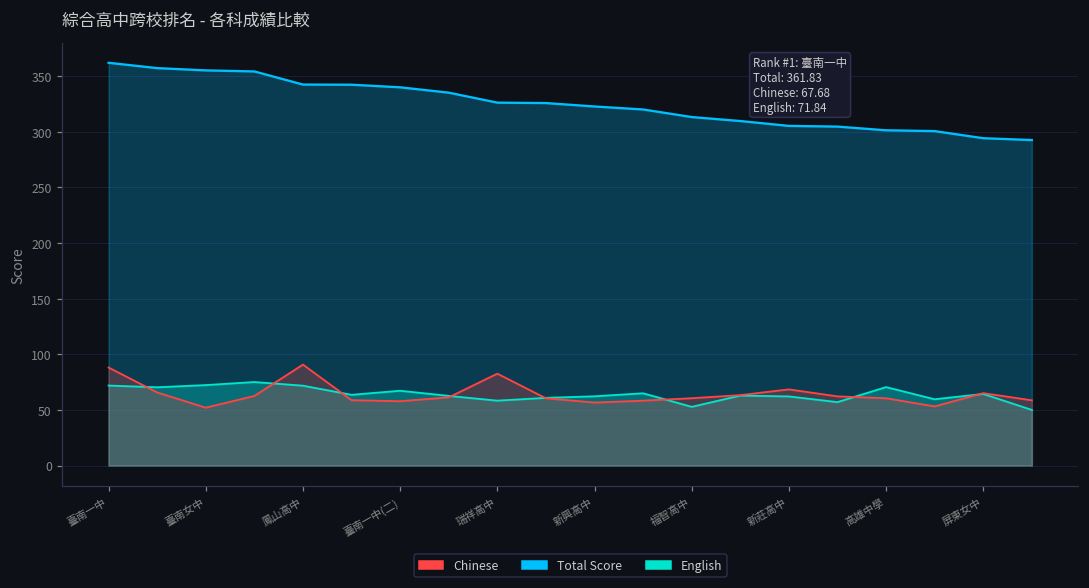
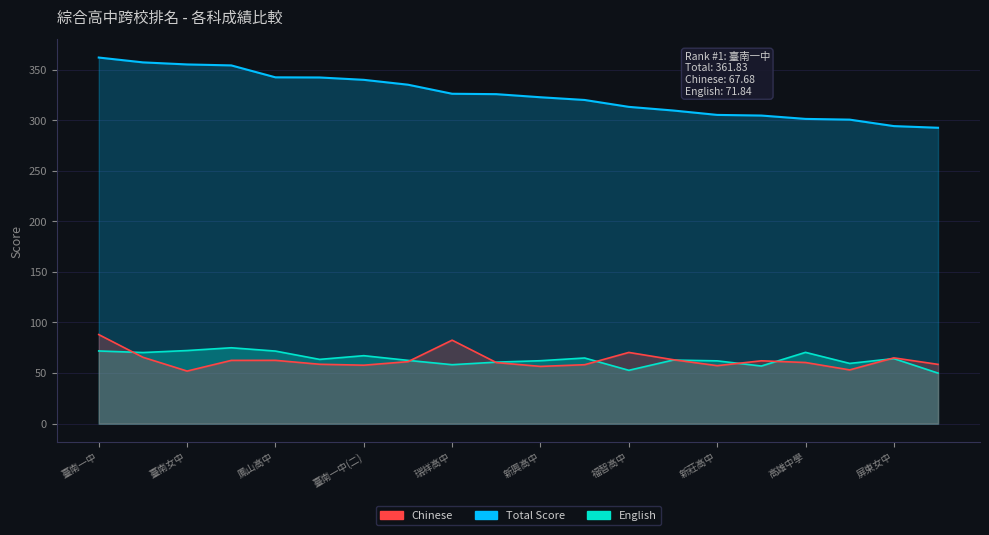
Chinese, 鳳山高中: 91 -> 63
Chinese, 福智高中: 60 -> 70
Chinese, 新莊高中: 68 -> 57
